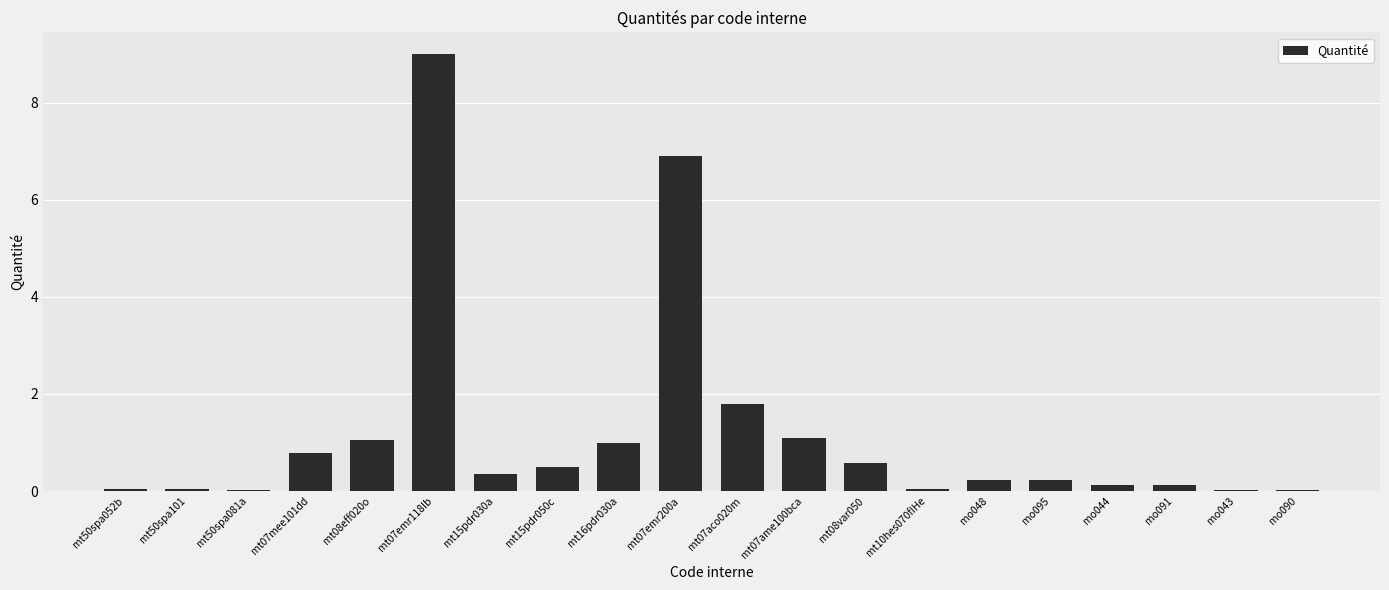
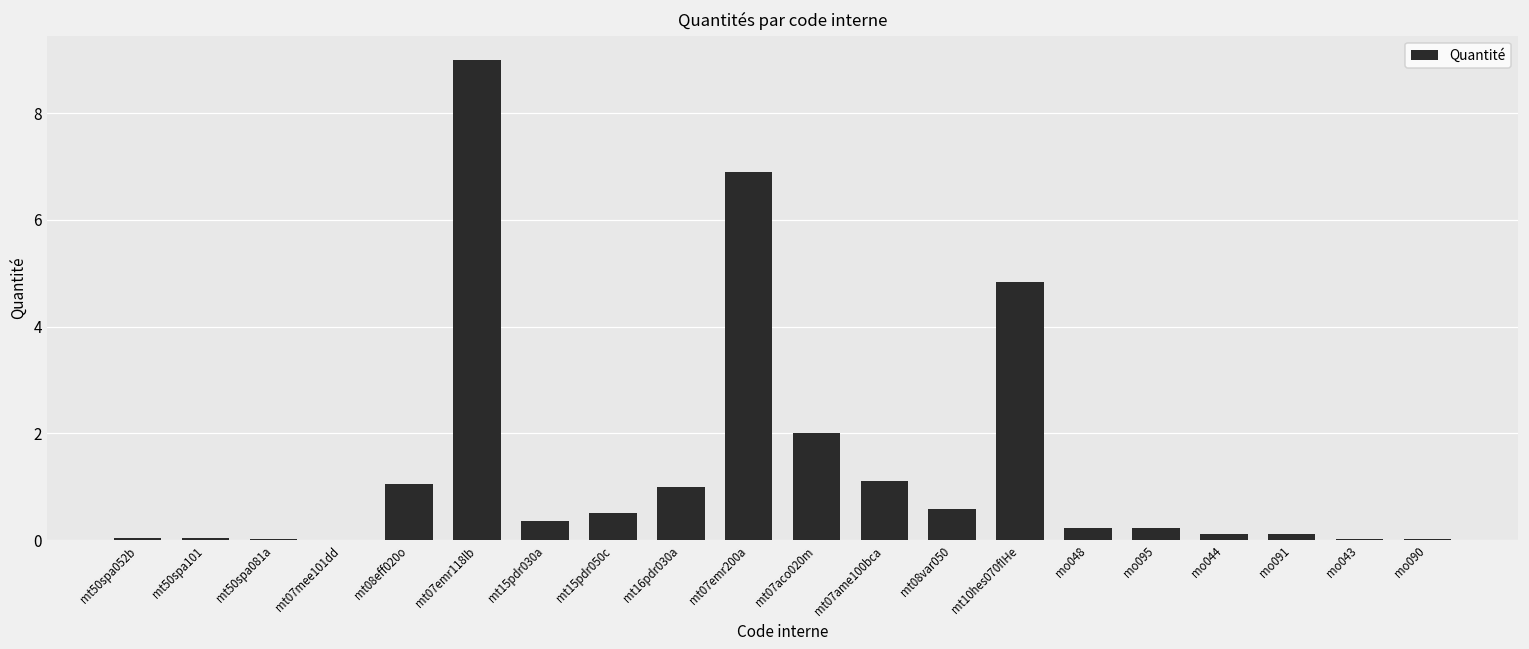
mt07mee101dd: 0.8 -> 0.0
mt07aco020m: 1.8 -> 2.0
mt10hes070fIHe: 0.0 -> 4.8
